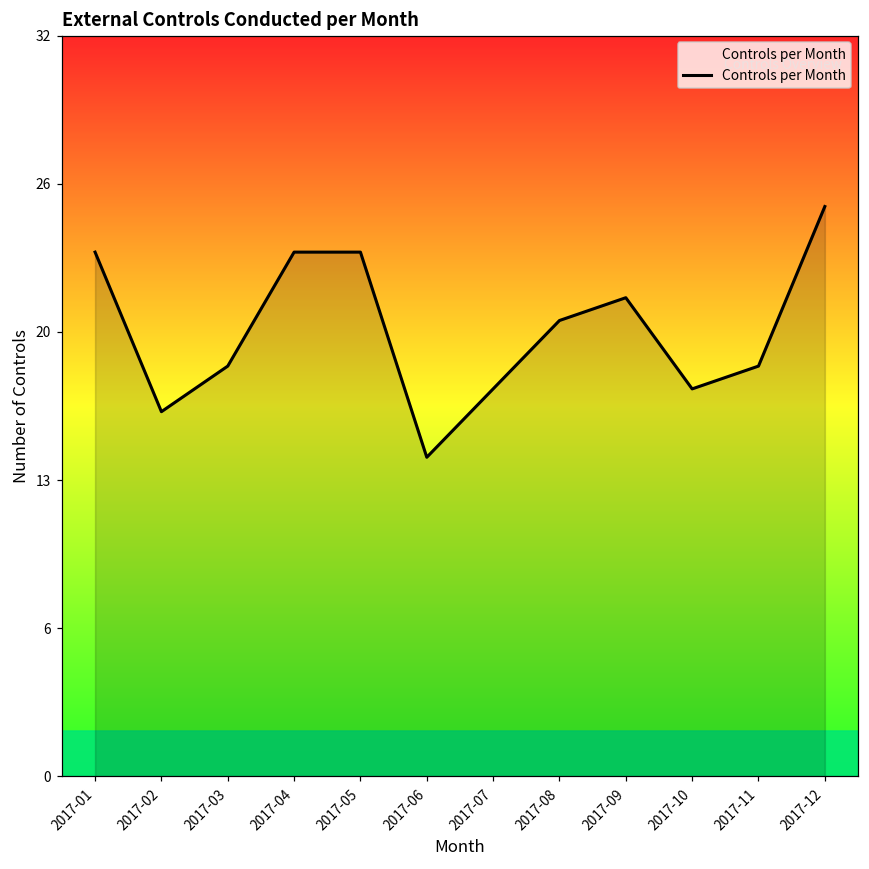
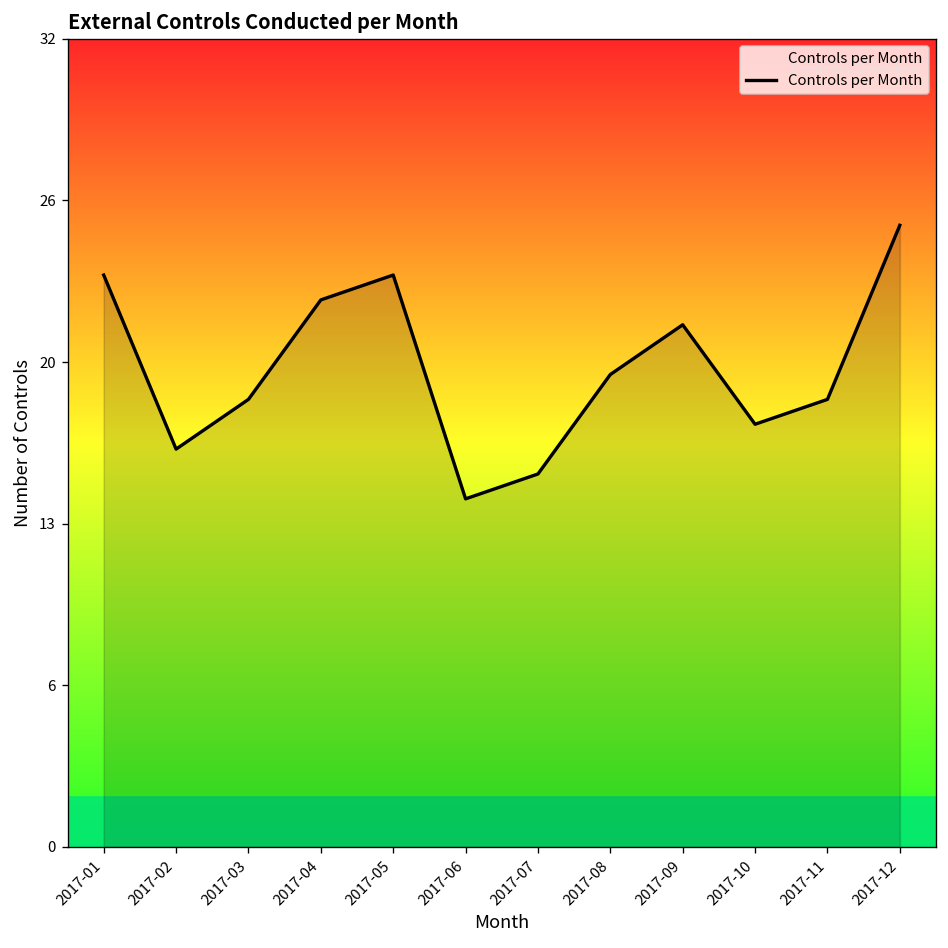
2017-04: 23 -> 22
2017-07: 17 -> 15
2017-08: 20 -> 19
